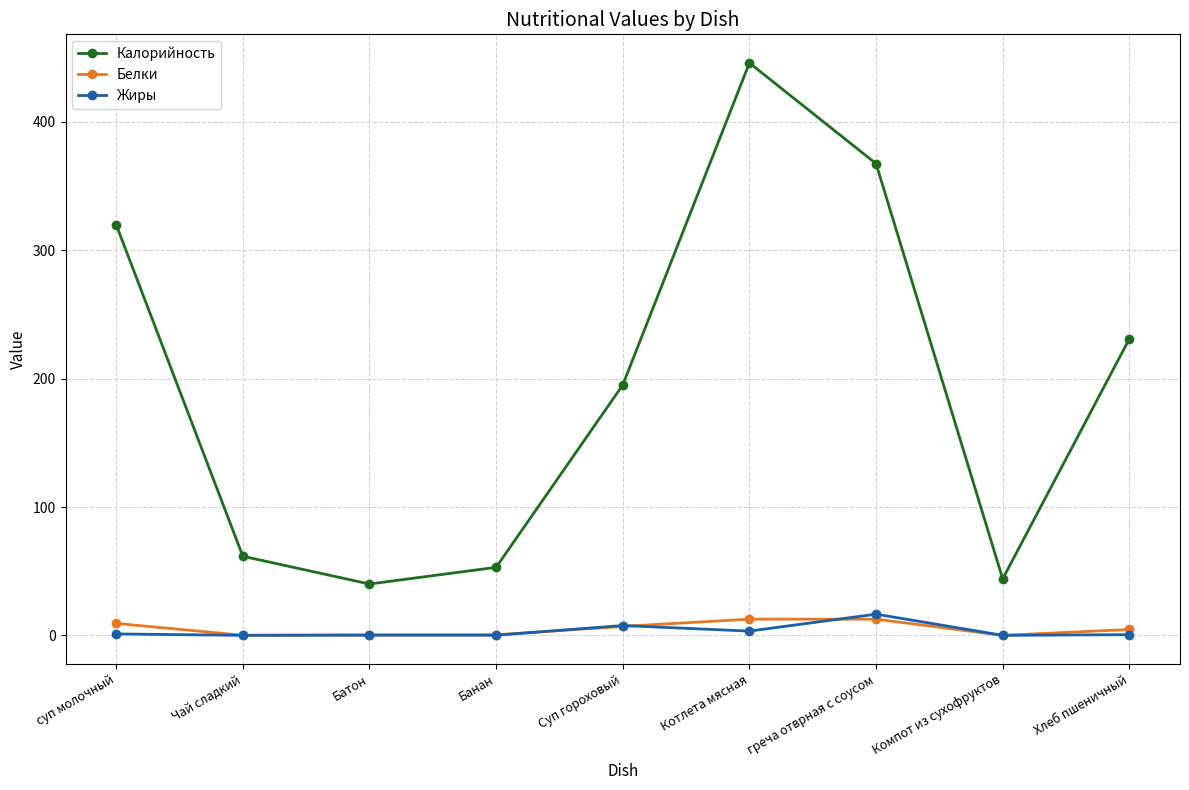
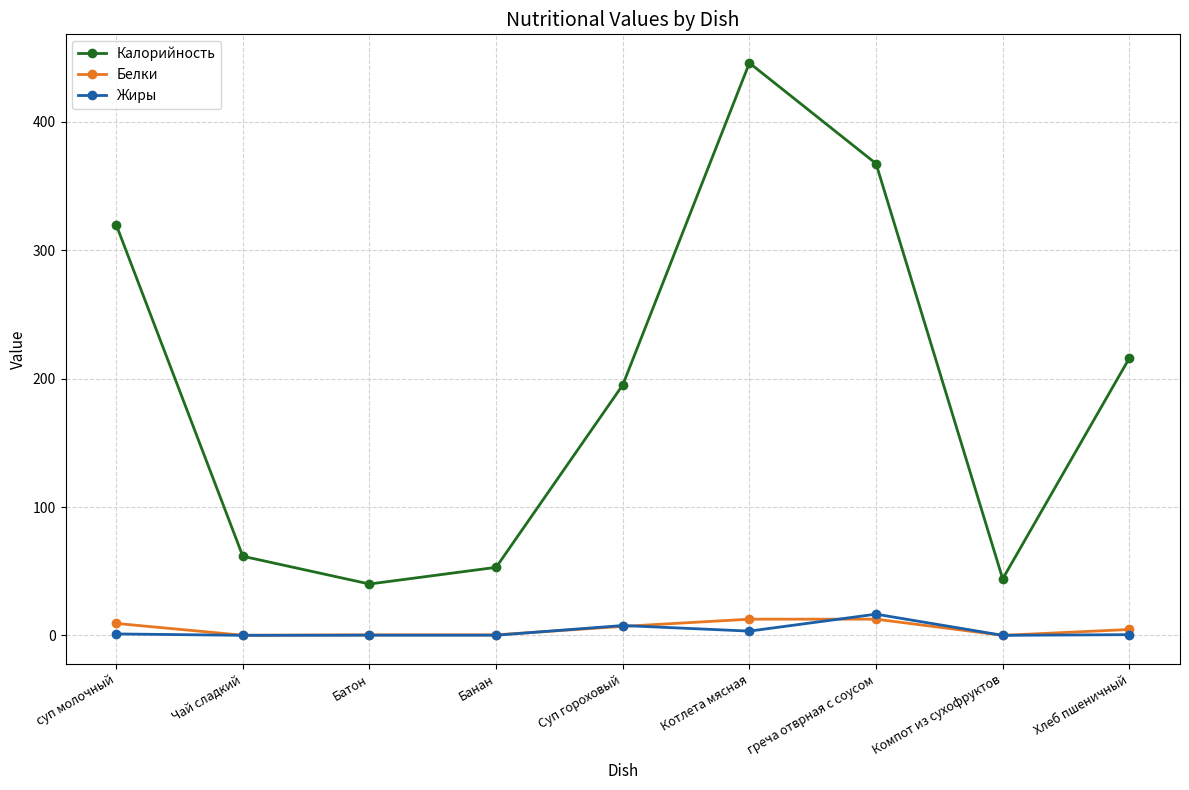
Калорийность, Хлеб пшеничный: 231 -> 216
